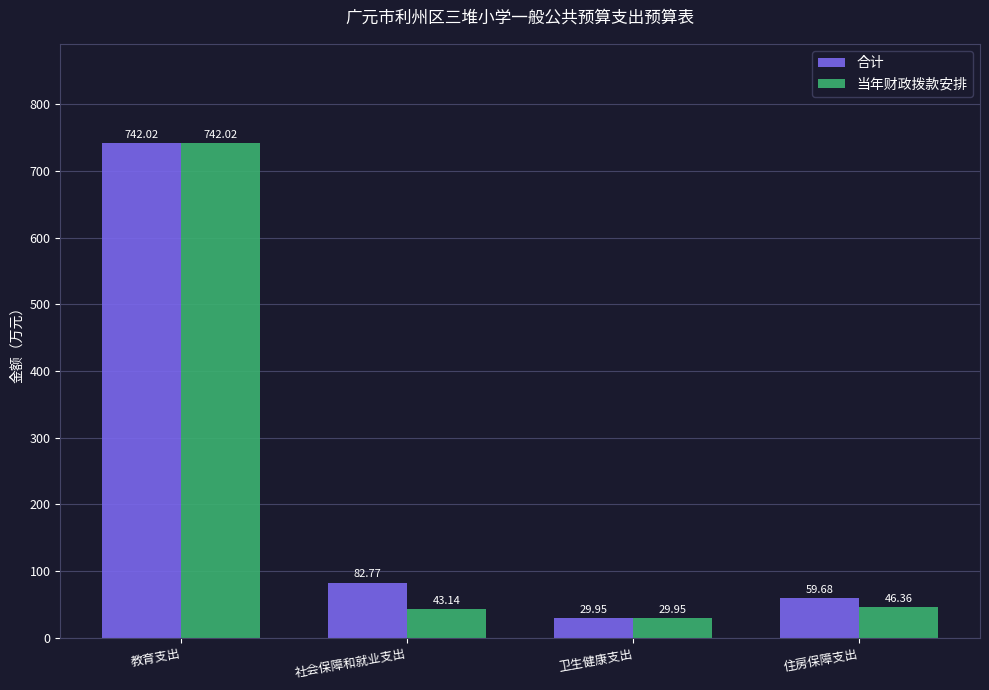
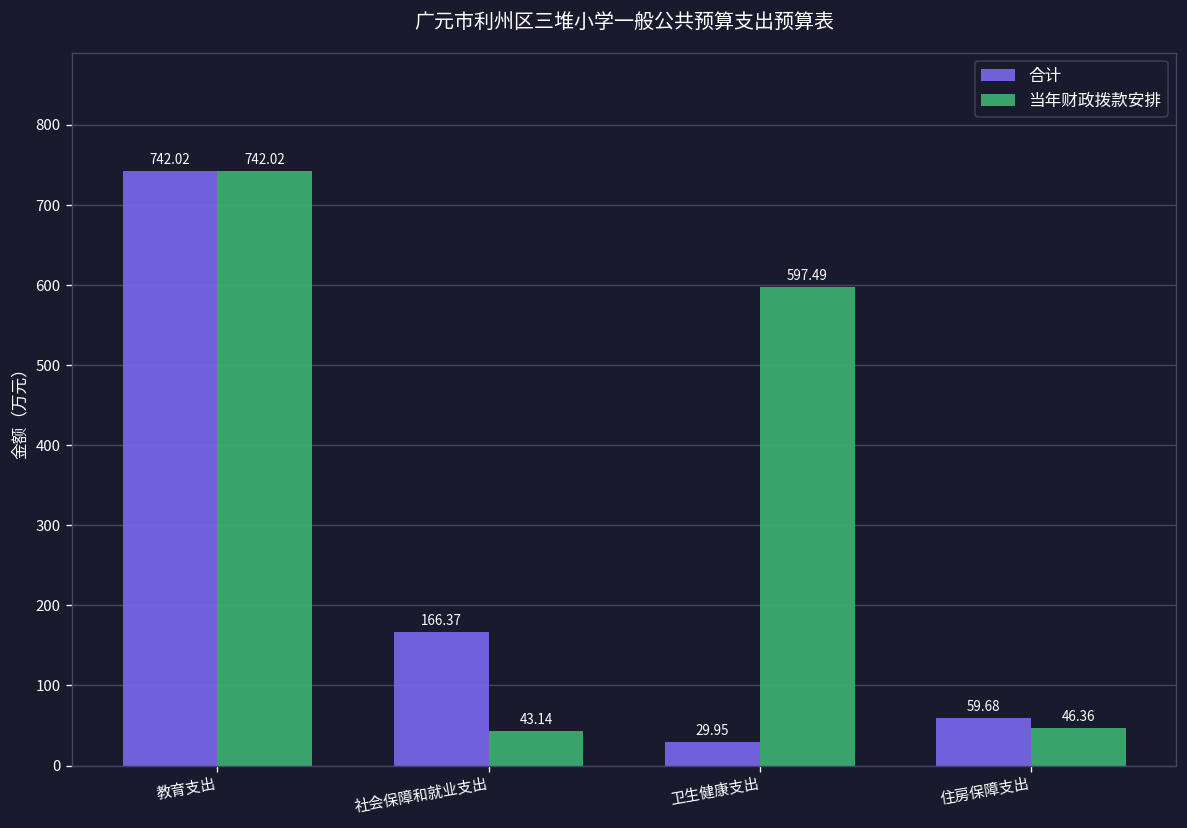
合计, 社会保障和就业支出: 82.77 -> 166.37
当年财政拨款安排, 卫生健康支出: 29.95 -> 597.49
